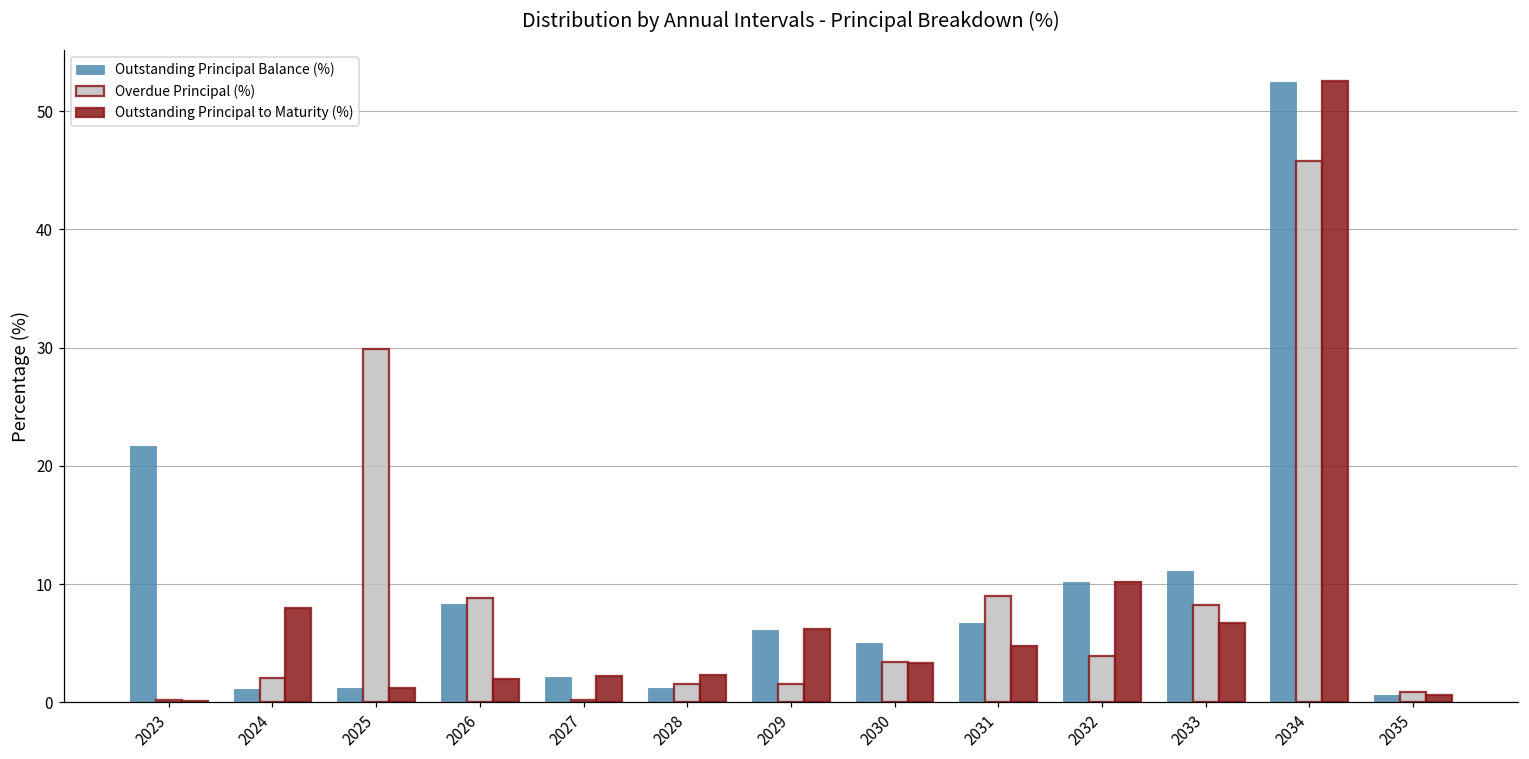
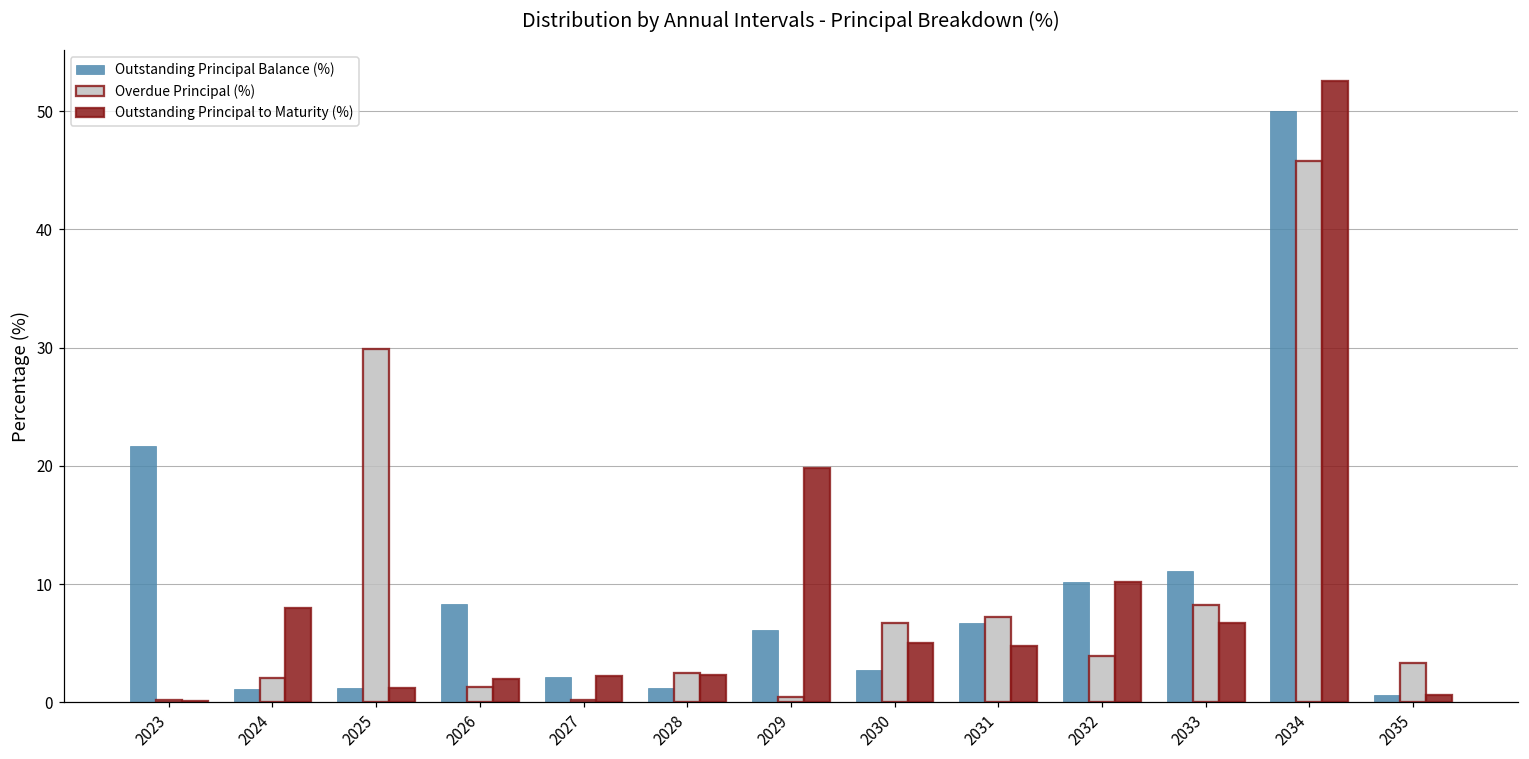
Overdue Principal (%), 2026: 8.8 -> 1.3
Overdue Principal (%), 2028: 1.6 -> 2.5
Overdue Principal (%), 2029: 1.5 -> 0.4
Outstanding Principal to Maturity (%), 2029: 6.2 -> 19.9
Outstanding Principal Balance (%), 2030: 5.0 -> 2.8
Overdue Principal (%), 2030: 3.4 -> 6.7
Outstanding Principal to Maturity (%), 2030: 3.3 -> 5.0
Overdue Principal (%), 2031: 9.0 -> 7.2
Outstanding Principal Balance (%), 2034: 52.5 -> 50.0
Overdue Principal (%), 2035: 0.9 -> 3.4
